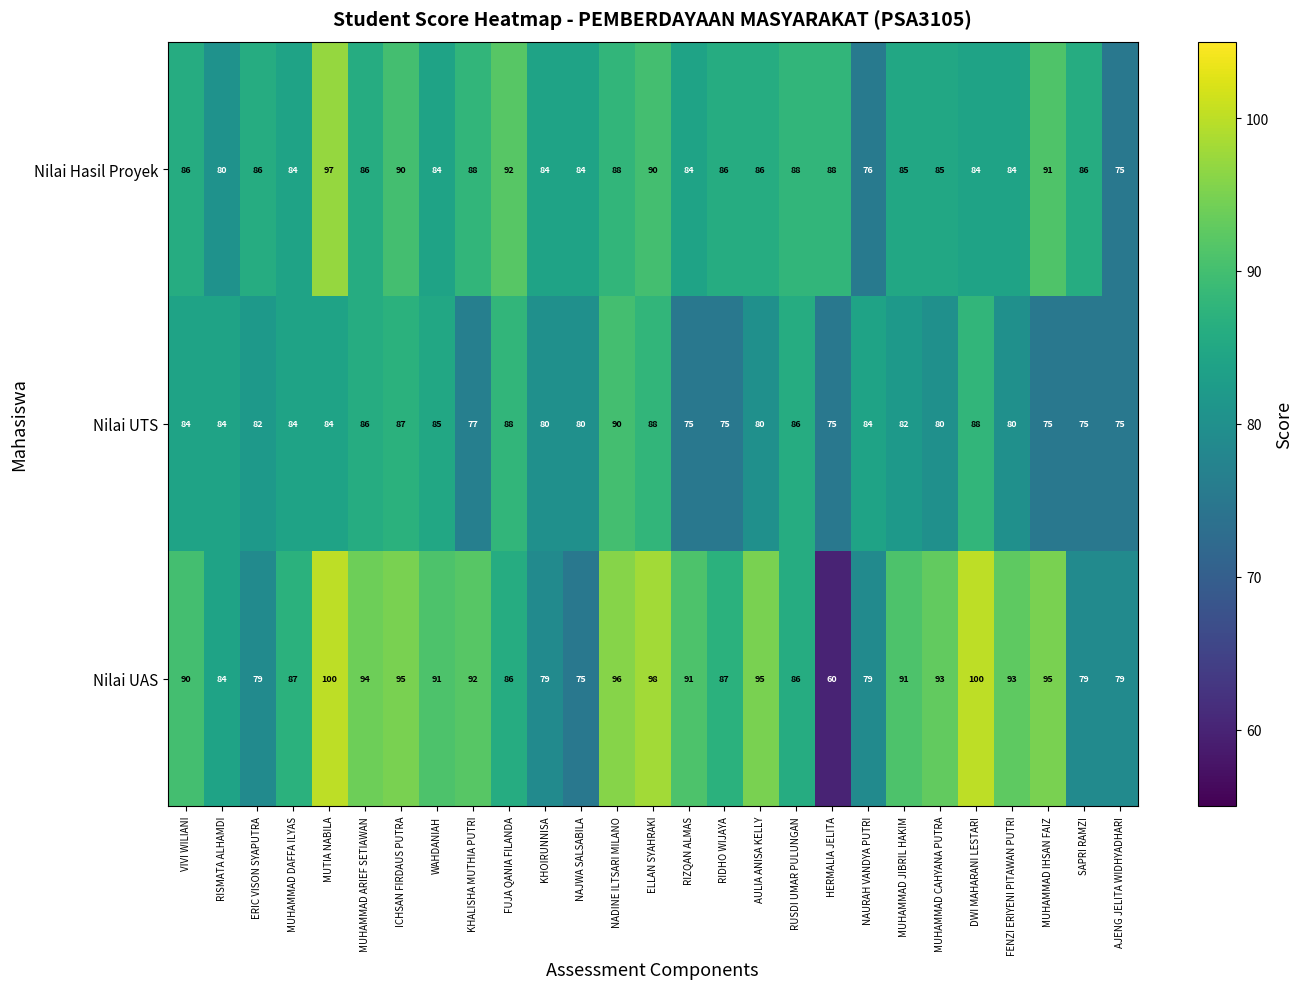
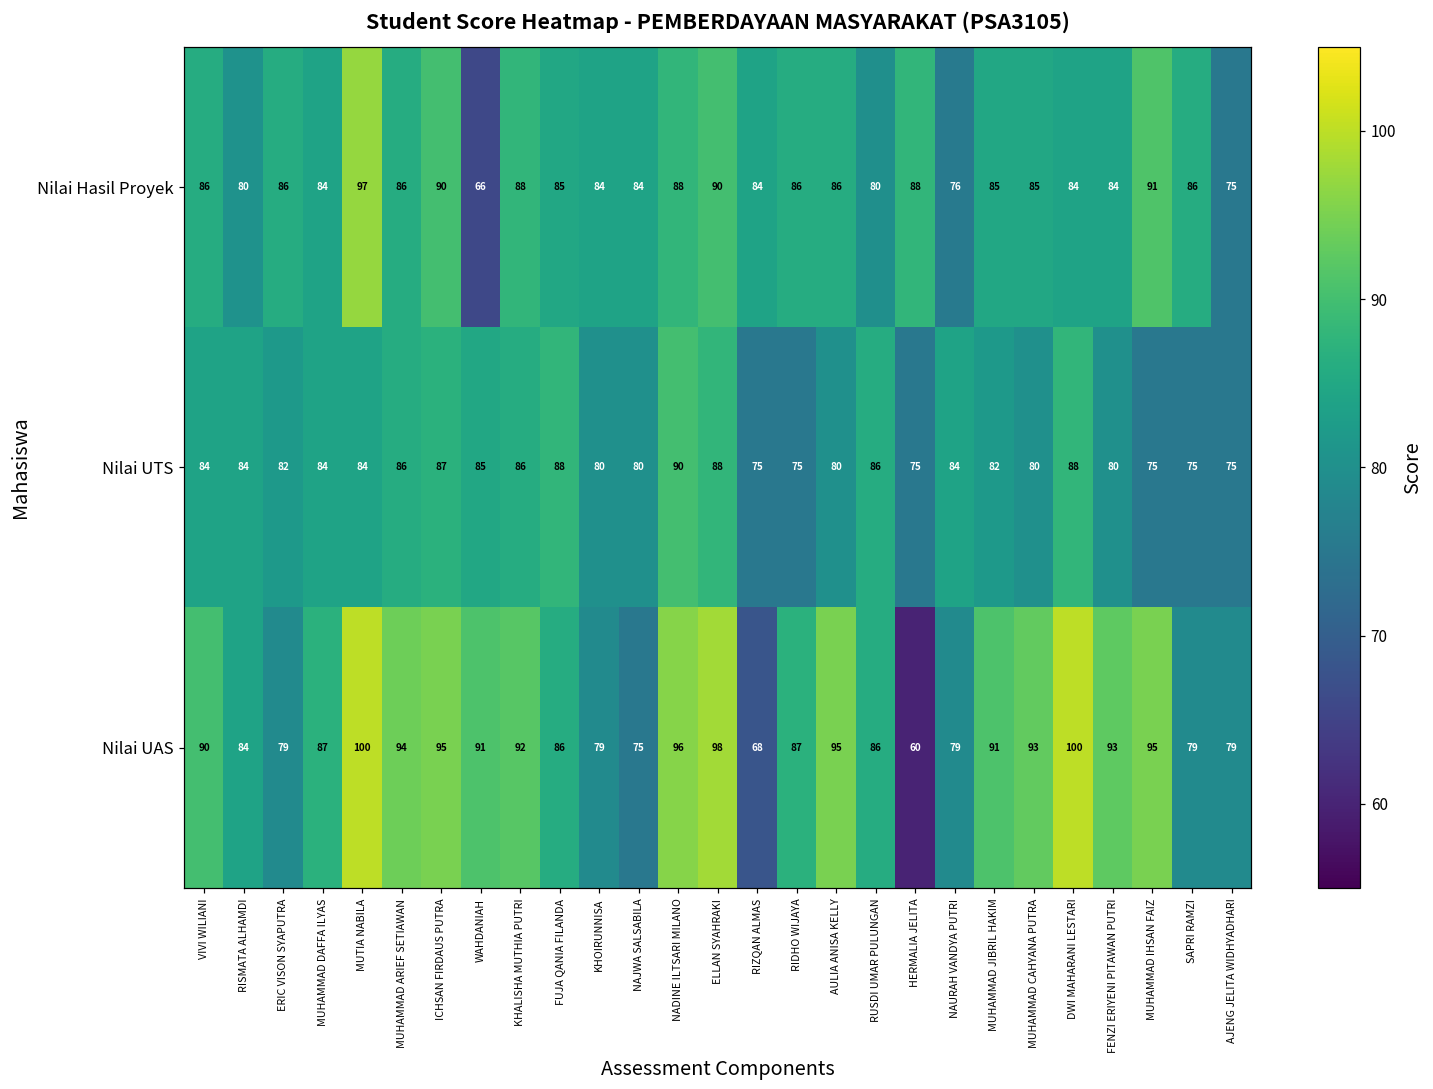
Nilai Hasil Proyek, WAHDANIAH: 84 -> 66
Nilai Hasil Proyek, FUJA QANIA FILANDA: 92 -> 85
Nilai Hasil Proyek, RUSDI UMAR PULUNGAN: 88 -> 80
Nilai UTS, KHALISHA MUTHIA PUTRI: 77 -> 86
Nilai UAS, RIZQAN ALMAS: 91 -> 68
